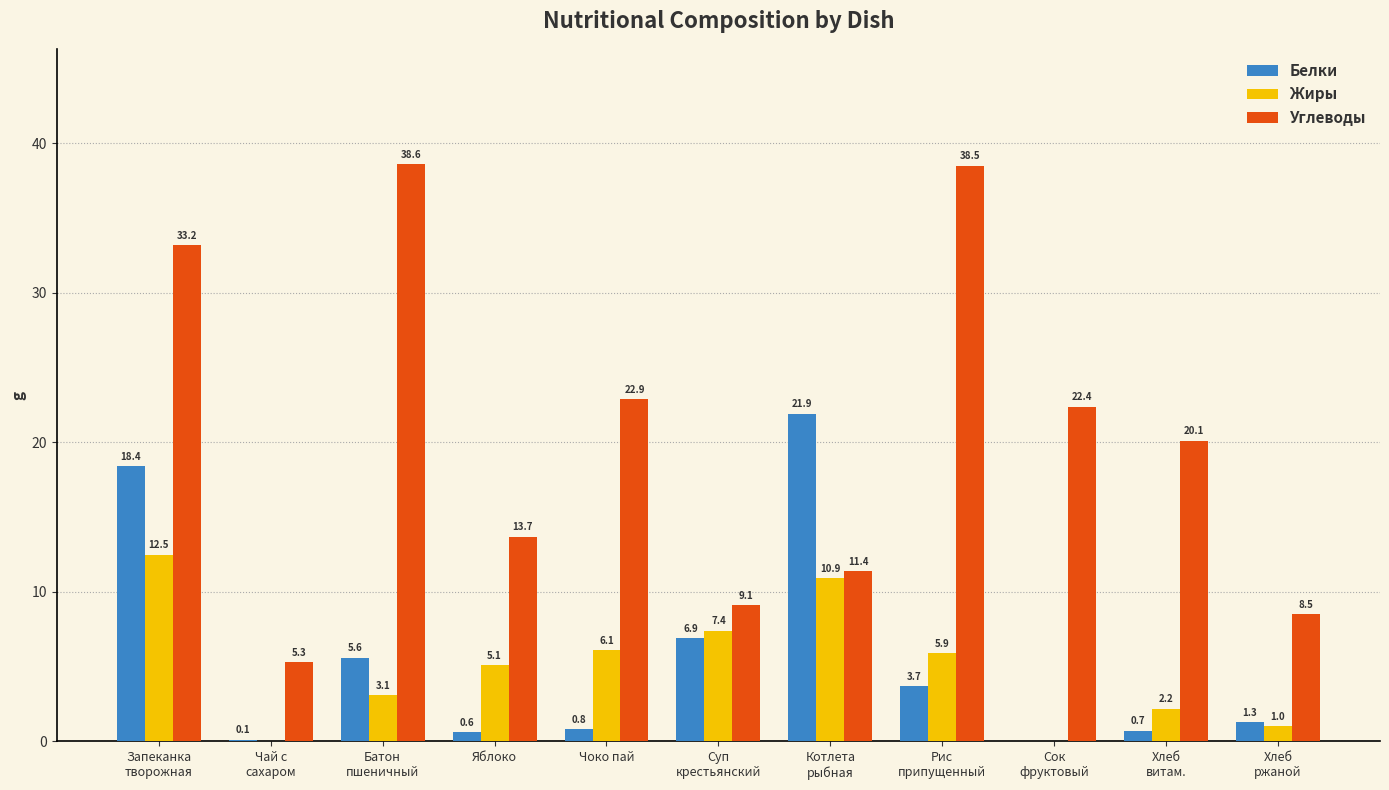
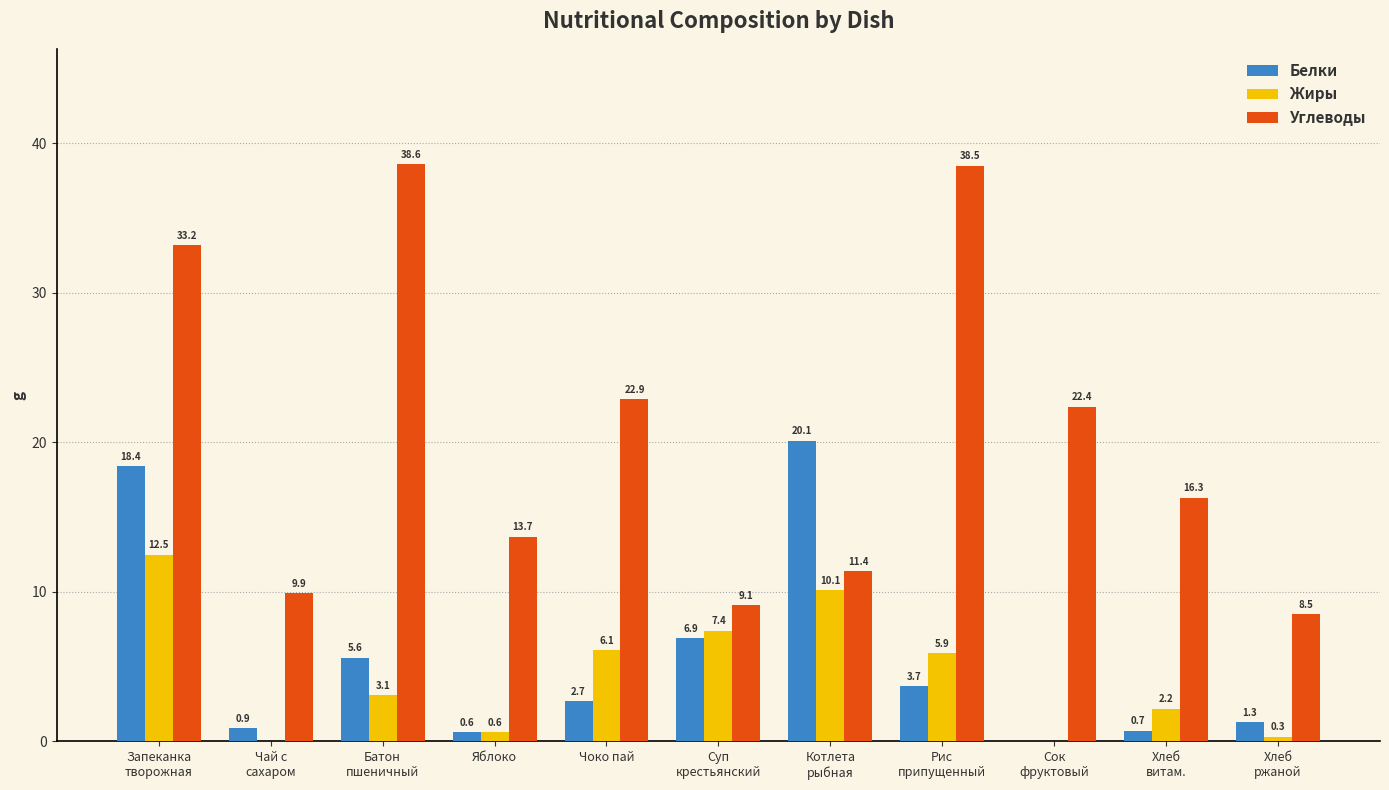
Белки, Чай с сахаром: 0.1 -> 0.9
Углеводы, Чай с сахаром: 5.3 -> 9.9
Жиры, Яблоко: 5.1 -> 0.6
Белки, Чоко пай: 0.8 -> 2.7
Белки, Котлета рыбная: 21.9 -> 20.1
Жиры, Котлета рыбная: 10.9 -> 10.1
Углеводы, Хлеб витам.: 20.1 -> 16.3
Жиры, Хлеб ржаной: 1.0 -> 0.3
